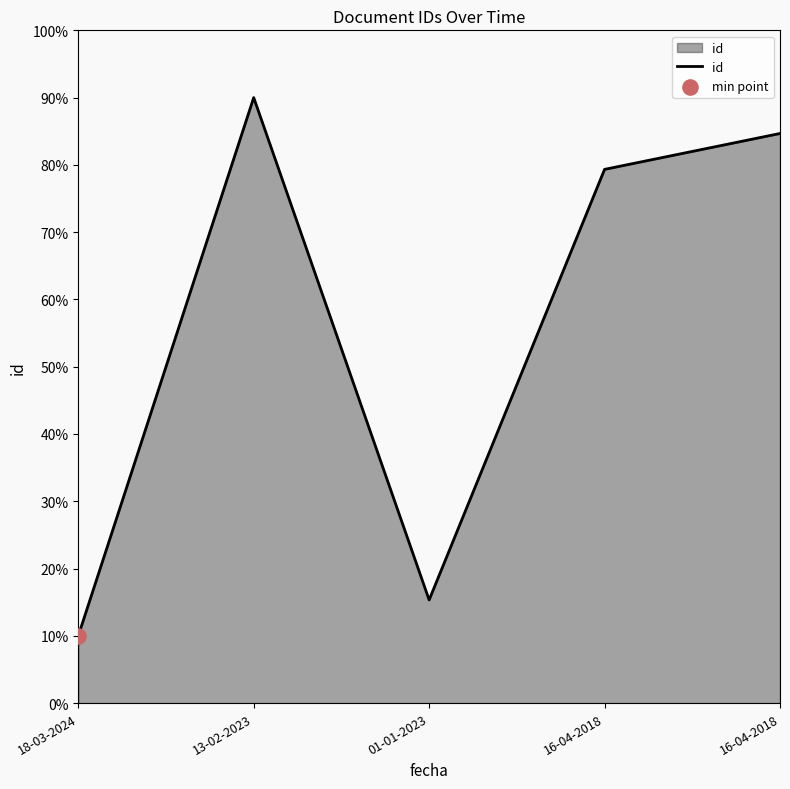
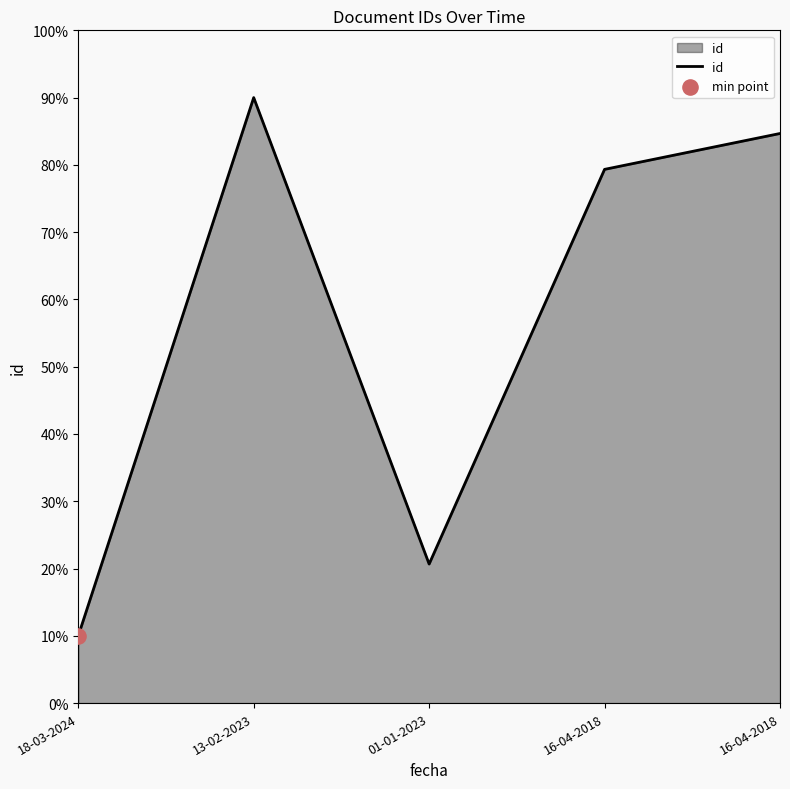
id, 01-01-2023: 15% -> 21%
